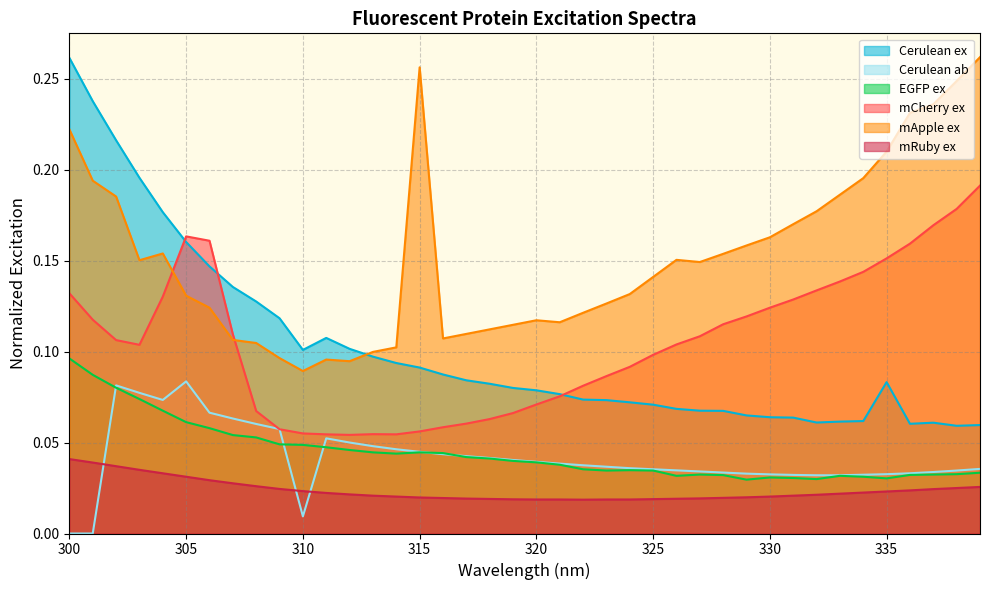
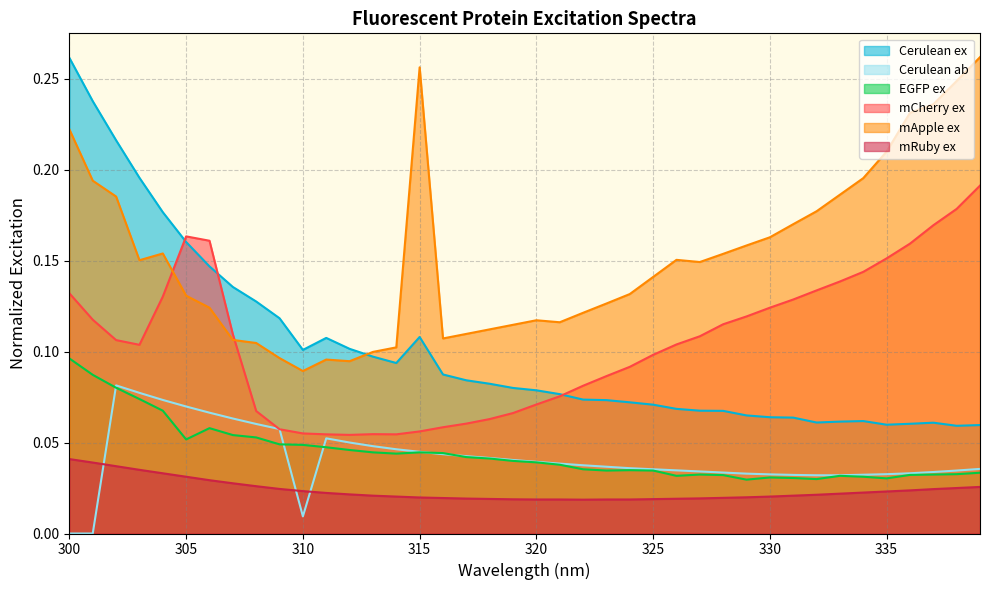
Cerulean ab, 305: 0.084 -> 0.070
EGFP ex, 305: 0.061 -> 0.052
Cerulean ex, 315: 0.091 -> 0.108
Cerulean ex, 335: 0.083 -> 0.060
